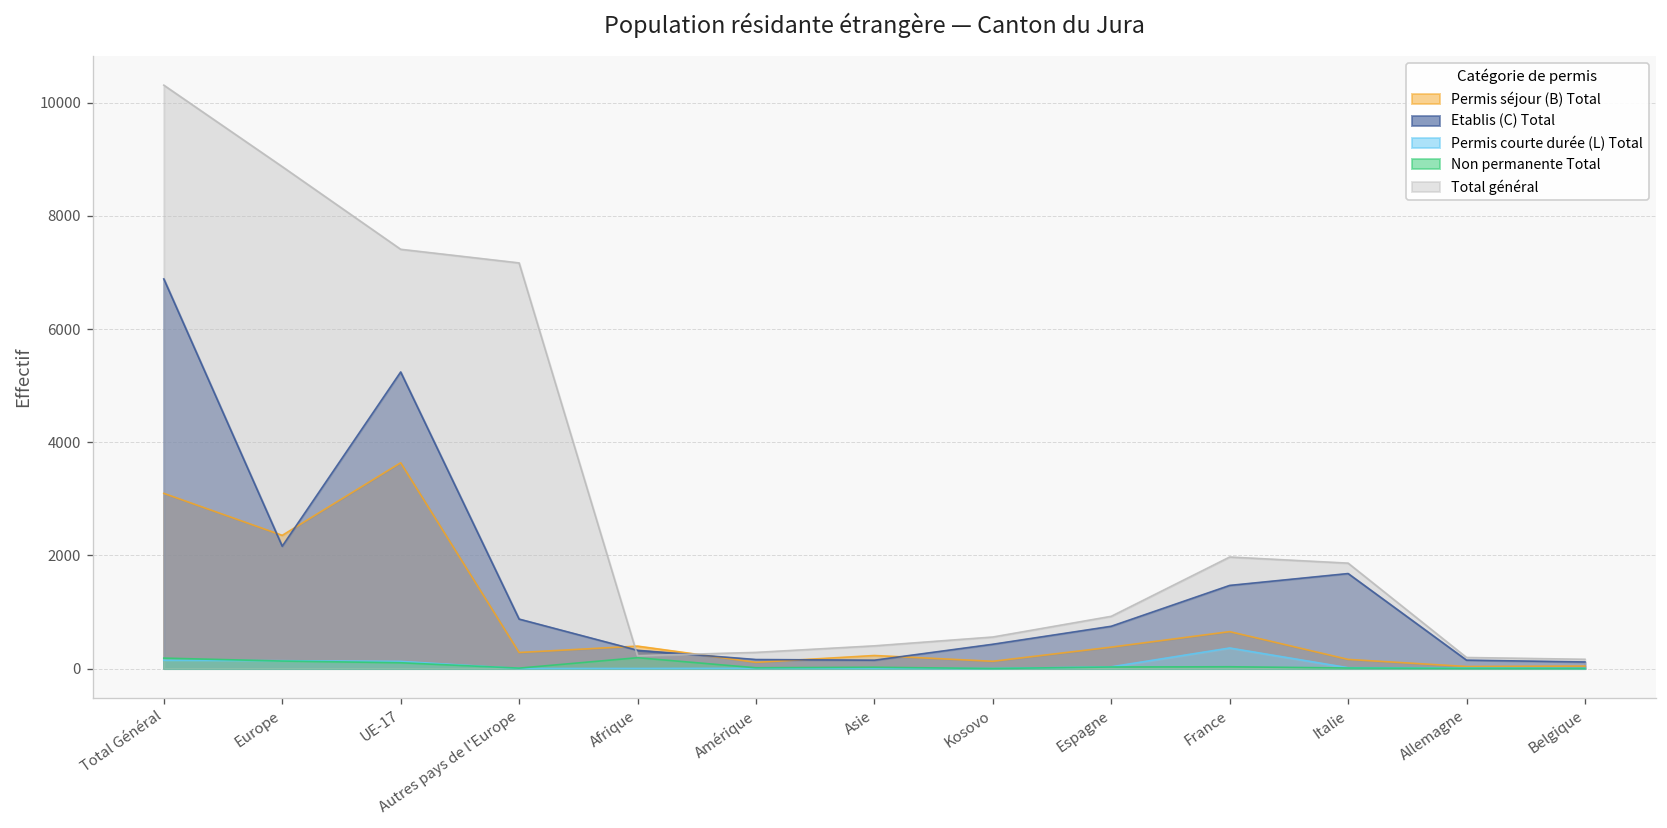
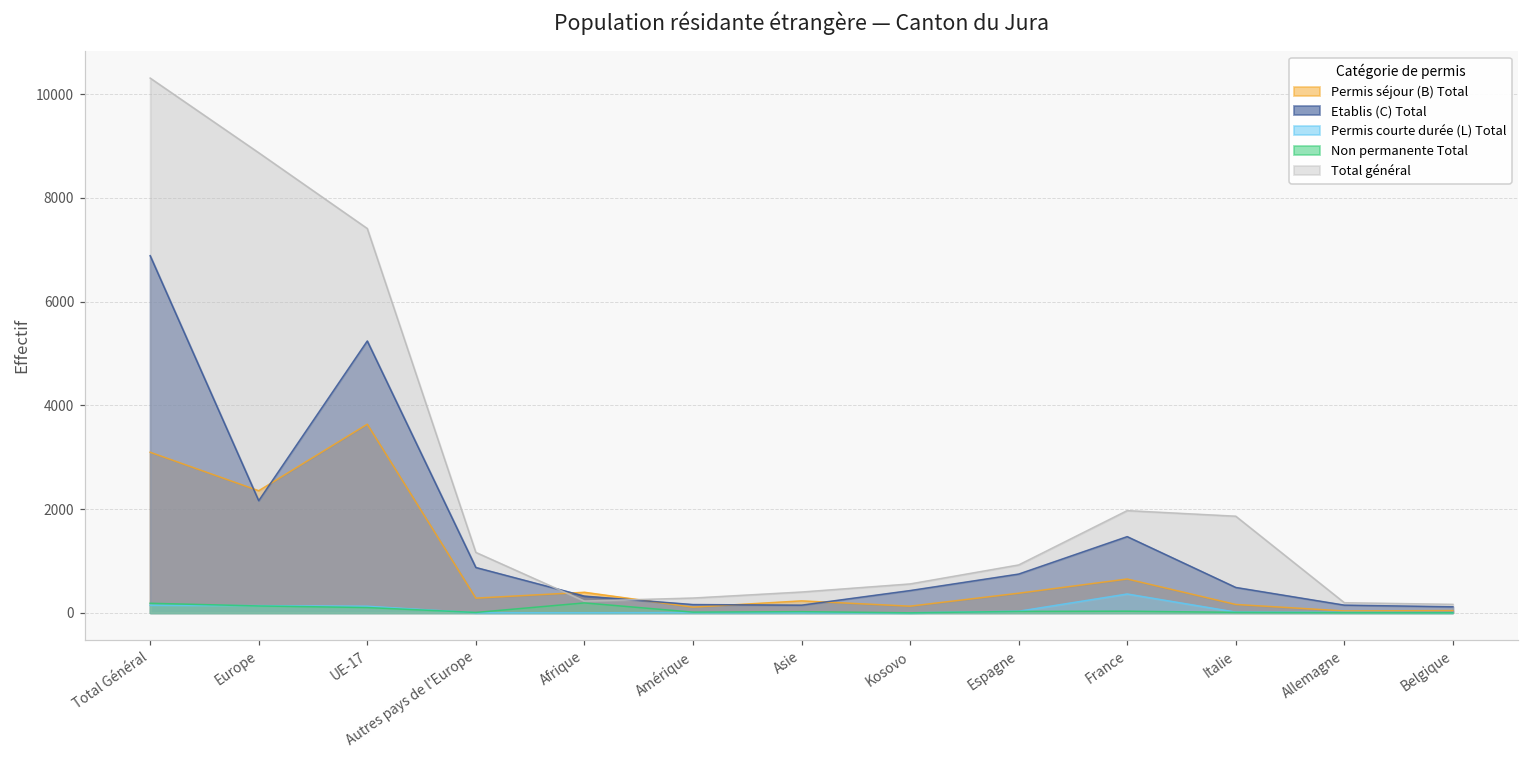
Total général, Autres pays de l'Europe: 7200 -> 1200
Etablis (C) Total, Italie: 1700 -> 500
